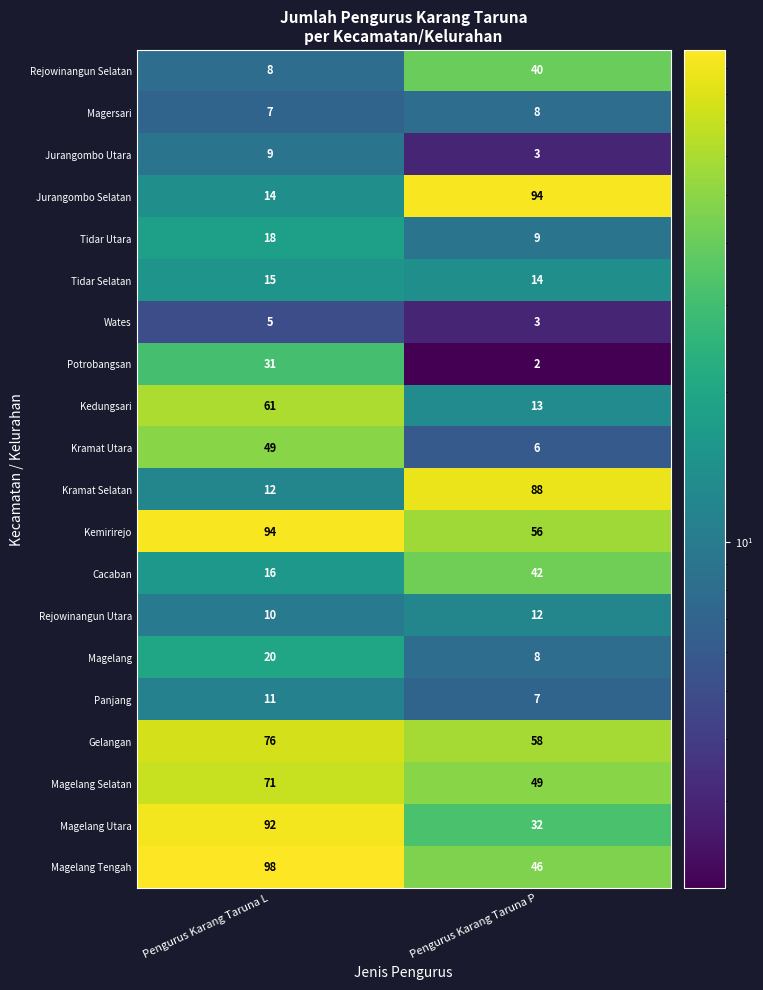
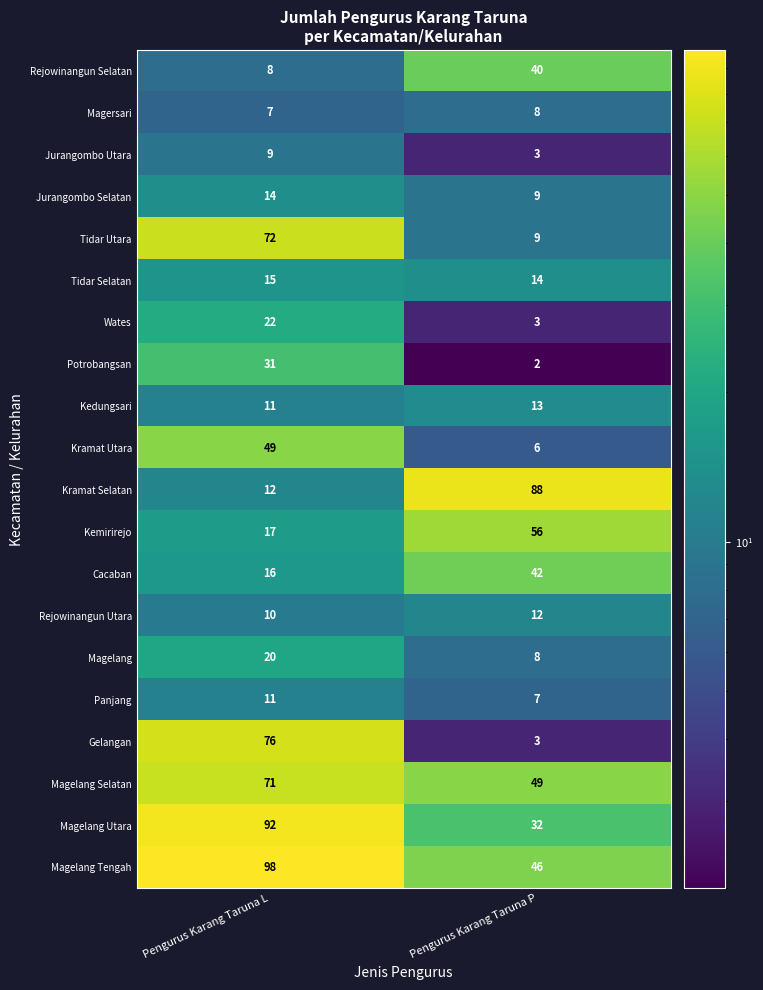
Jurangombo Selatan, Pengurus Karang Taruna P: 94 -> 9
Tidar Utara, Pengurus Karang Taruna L: 18 -> 72
Wates, Pengurus Karang Taruna L: 5 -> 22
Kedungsari, Pengurus Karang Taruna L: 61 -> 11
Kemirirejo, Pengurus Karang Taruna L: 94 -> 17
Gelangan, Pengurus Karang Taruna P: 58 -> 3
